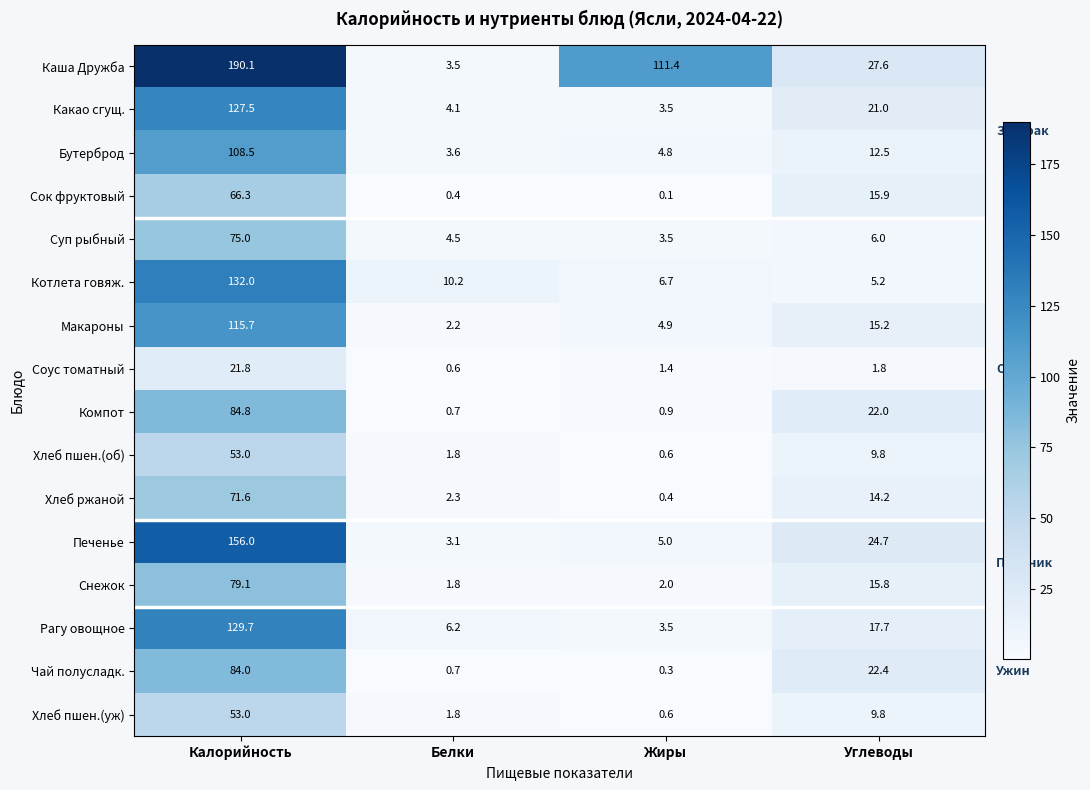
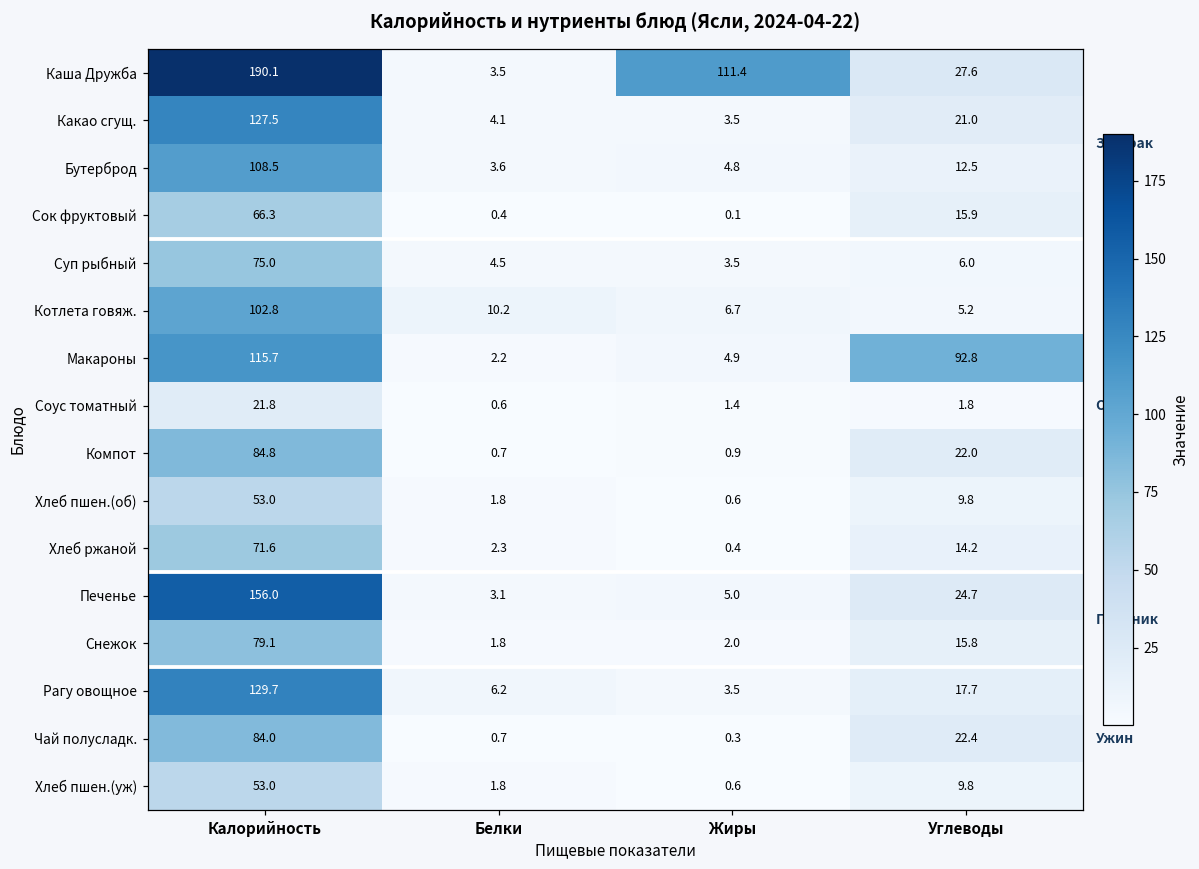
Котлета говяж., Калорийность: 132.0 -> 102.8
Макароны, Углеводы: 15.2 -> 92.8
